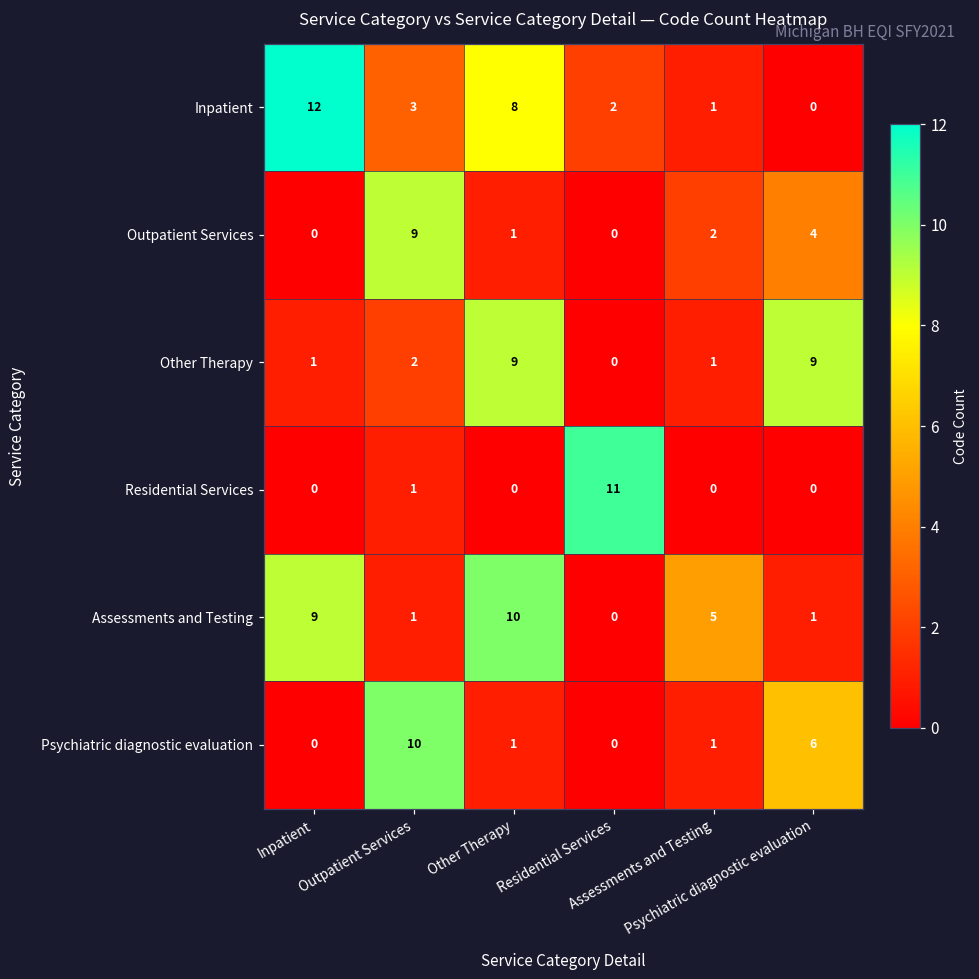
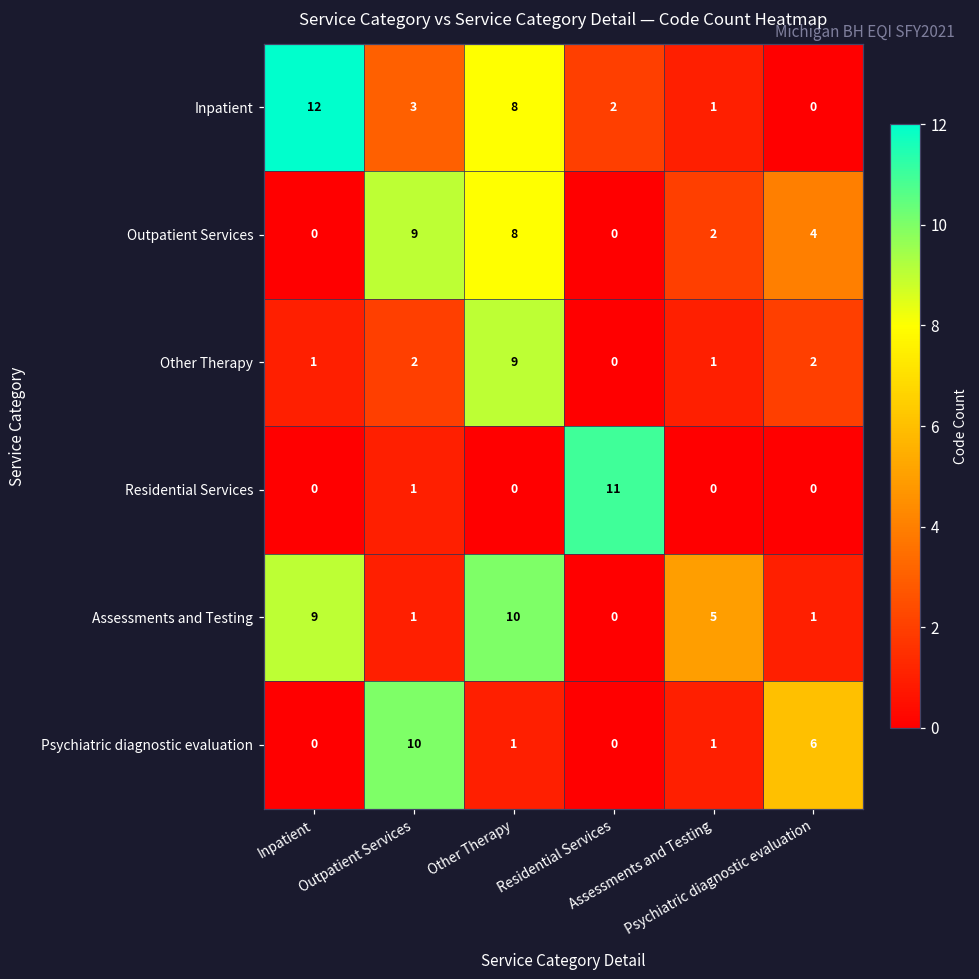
Outpatient Services, Other Therapy: 1 -> 8
Other Therapy, Psychiatric diagnostic evaluation: 9 -> 2
